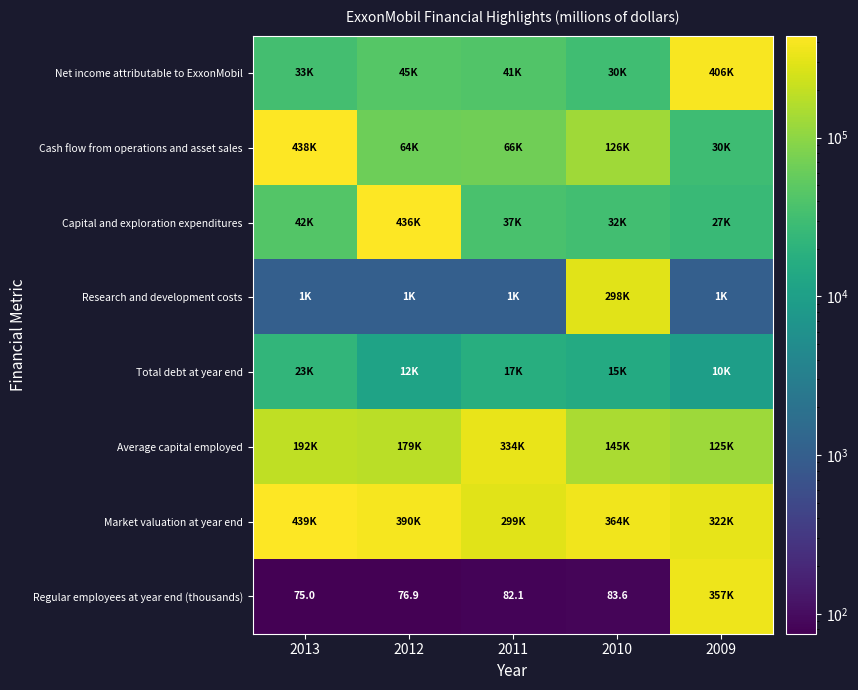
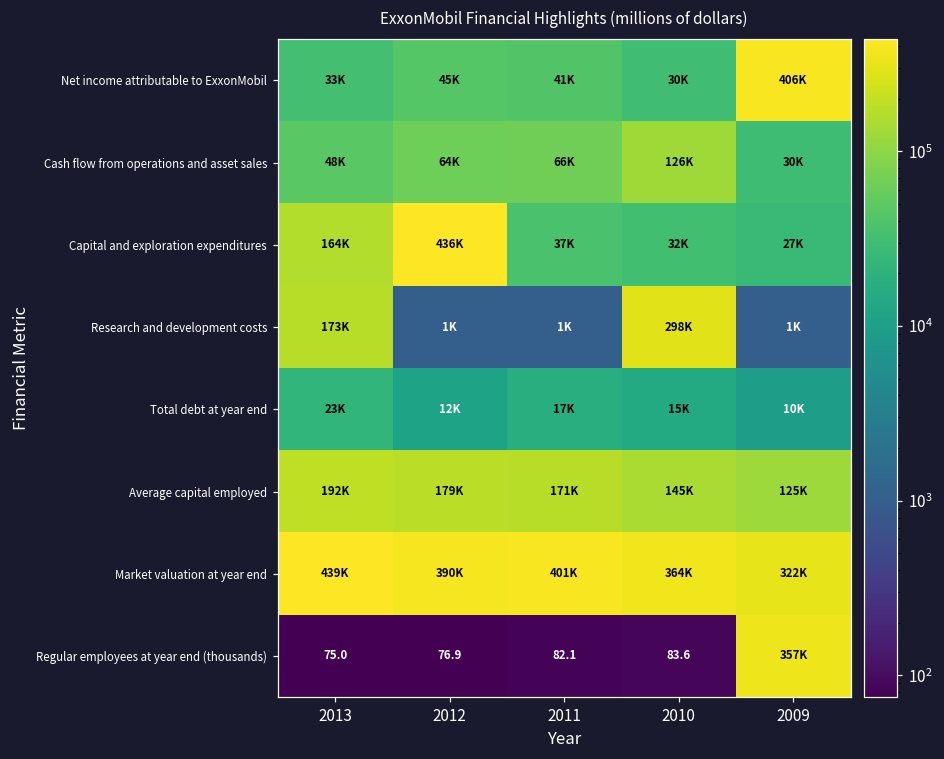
Cash flow from operations and asset sales, 2013: 438K -> 48K
Capital and exploration expenditures, 2013: 42K -> 164K
Research and development costs, 2013: 1K -> 173K
Average capital employed, 2011: 334K -> 171K
Market valuation at year end, 2011: 299K -> 401K
